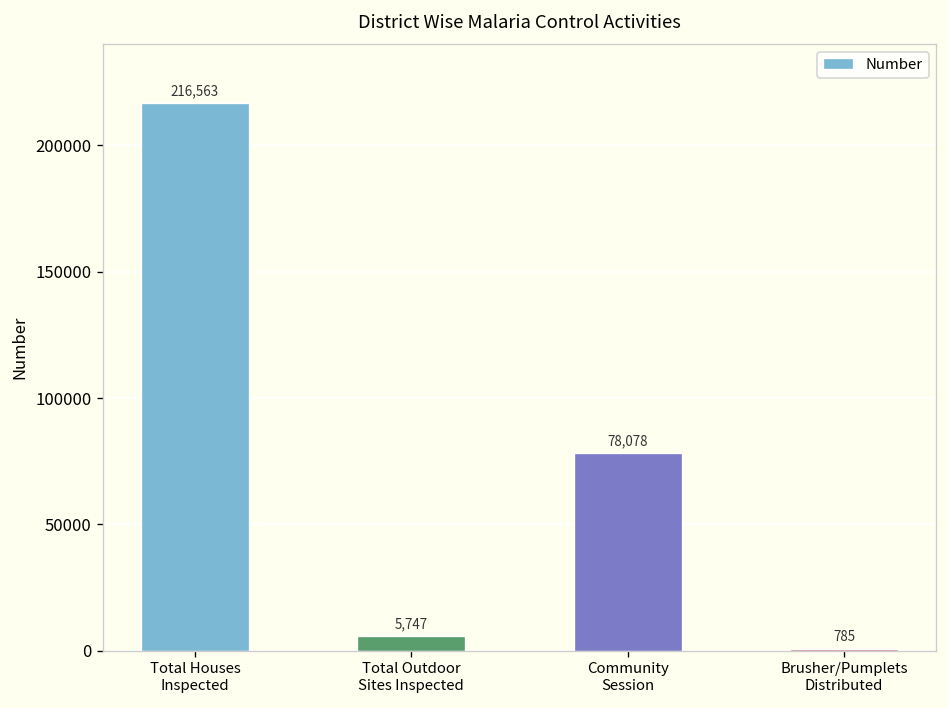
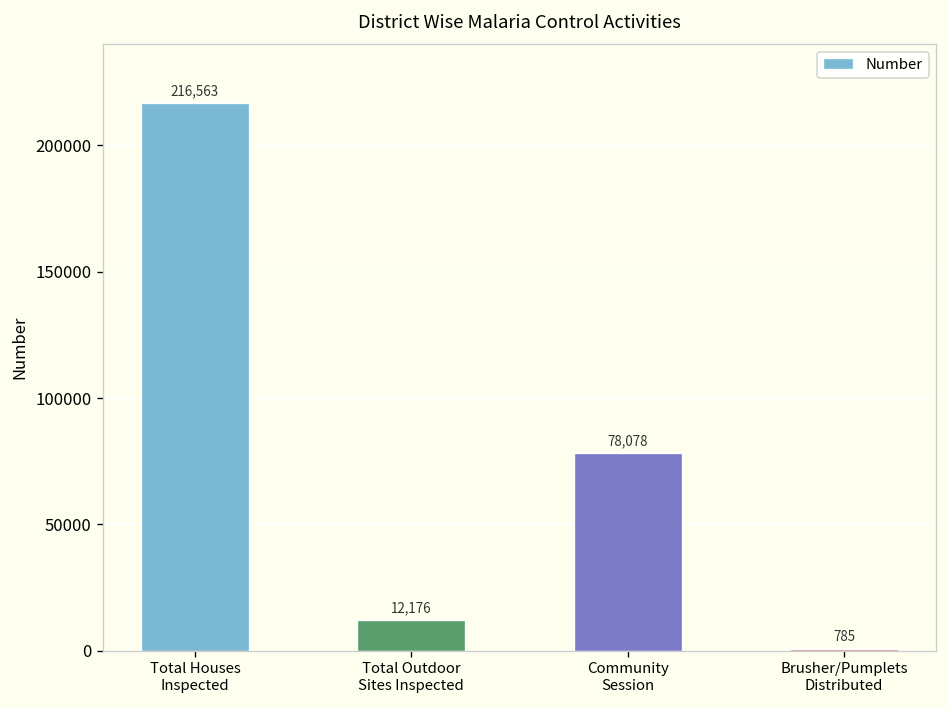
Total Outdoor Sites Inspected: 5,747 -> 12,176
